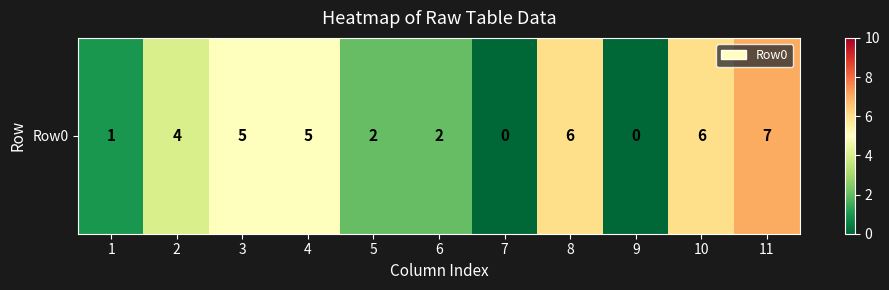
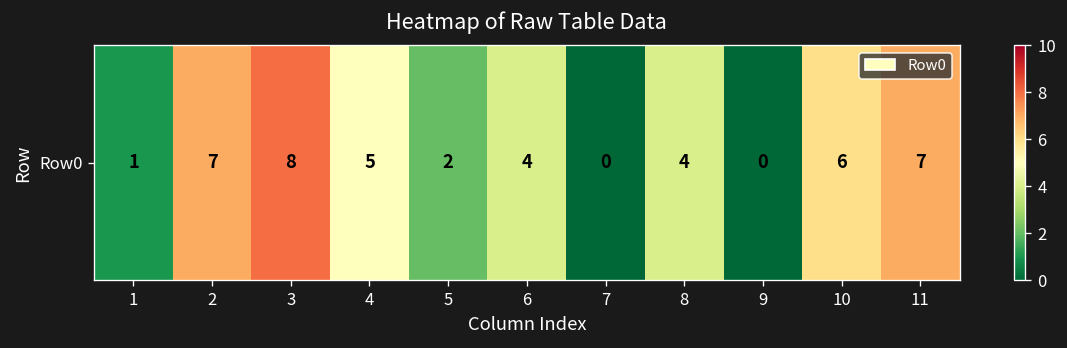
Row0, 2: 4 -> 7
Row0, 3: 5 -> 8
Row0, 6: 2 -> 4
Row0, 8: 6 -> 4
